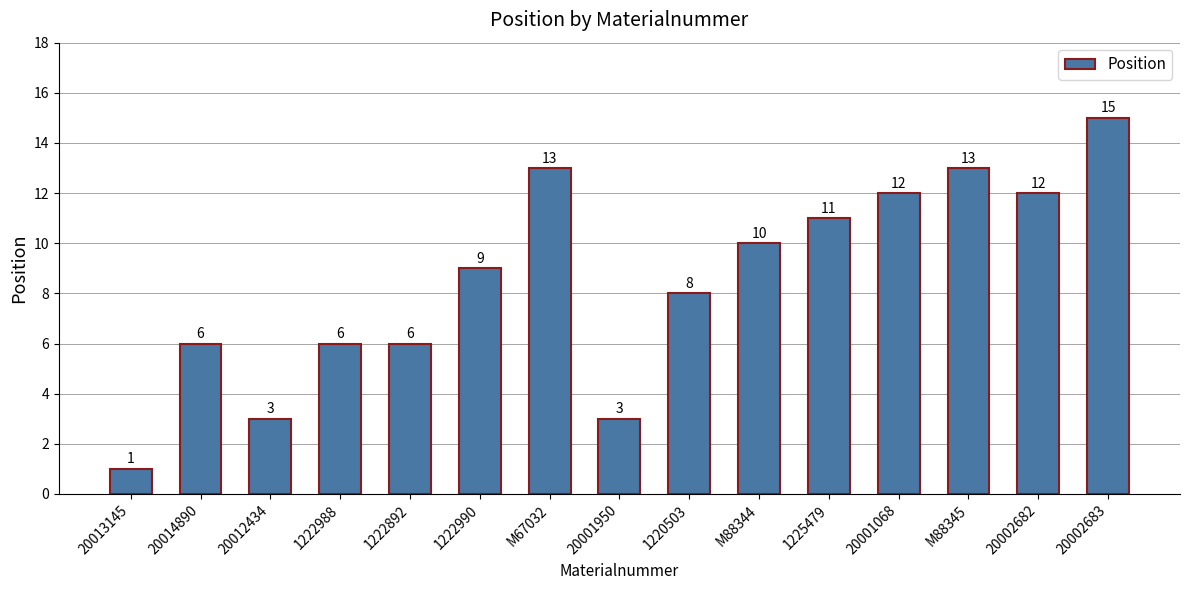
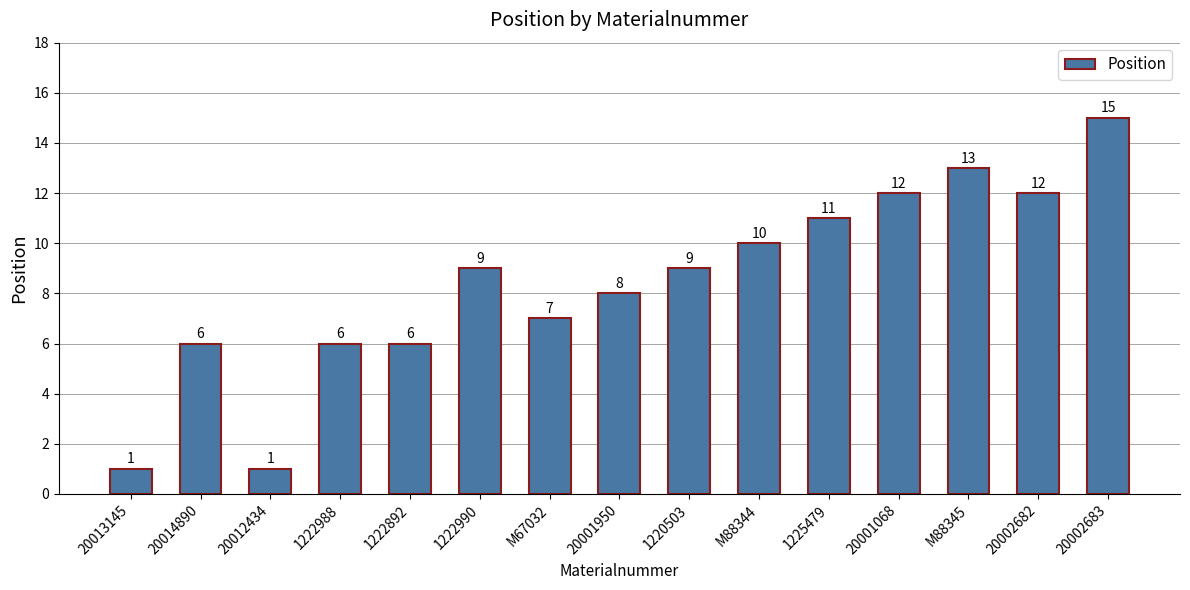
20012434: 3 -> 1
M67032: 13 -> 7
20001950: 3 -> 8
1220503: 8 -> 9
